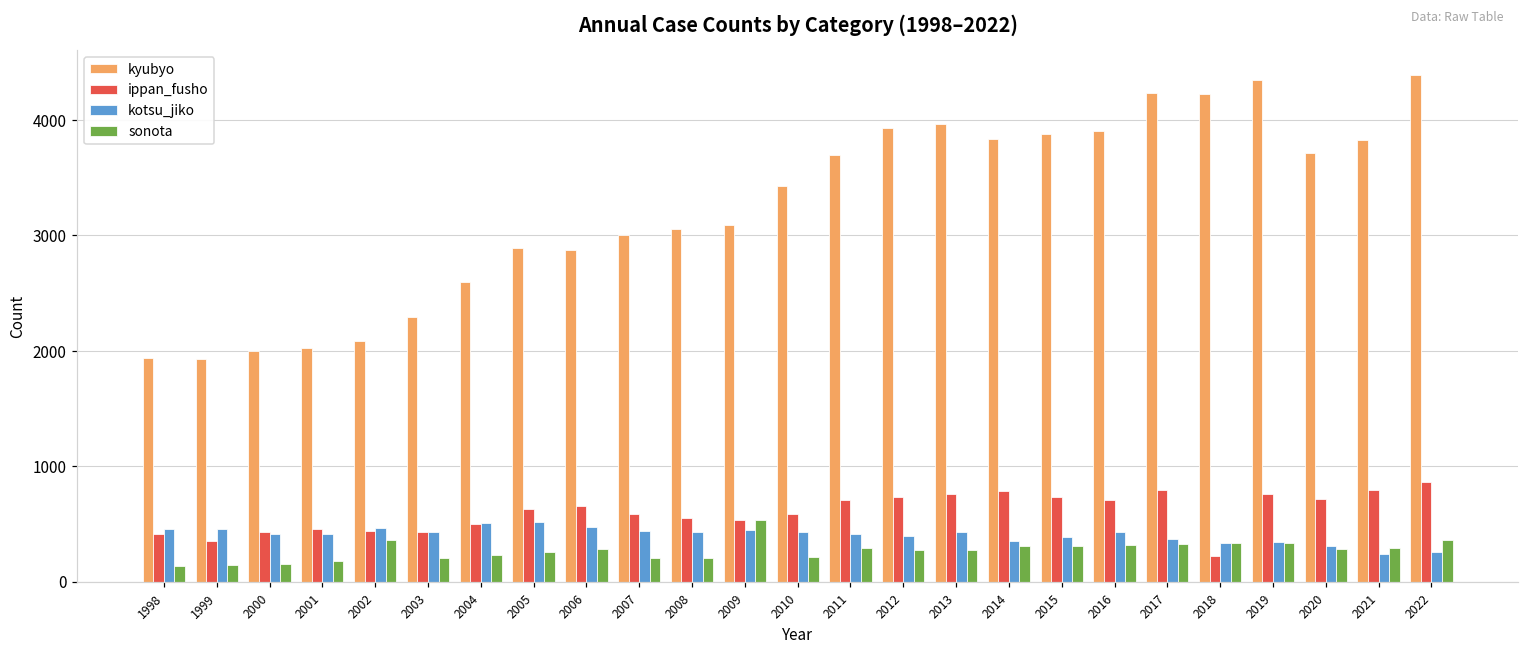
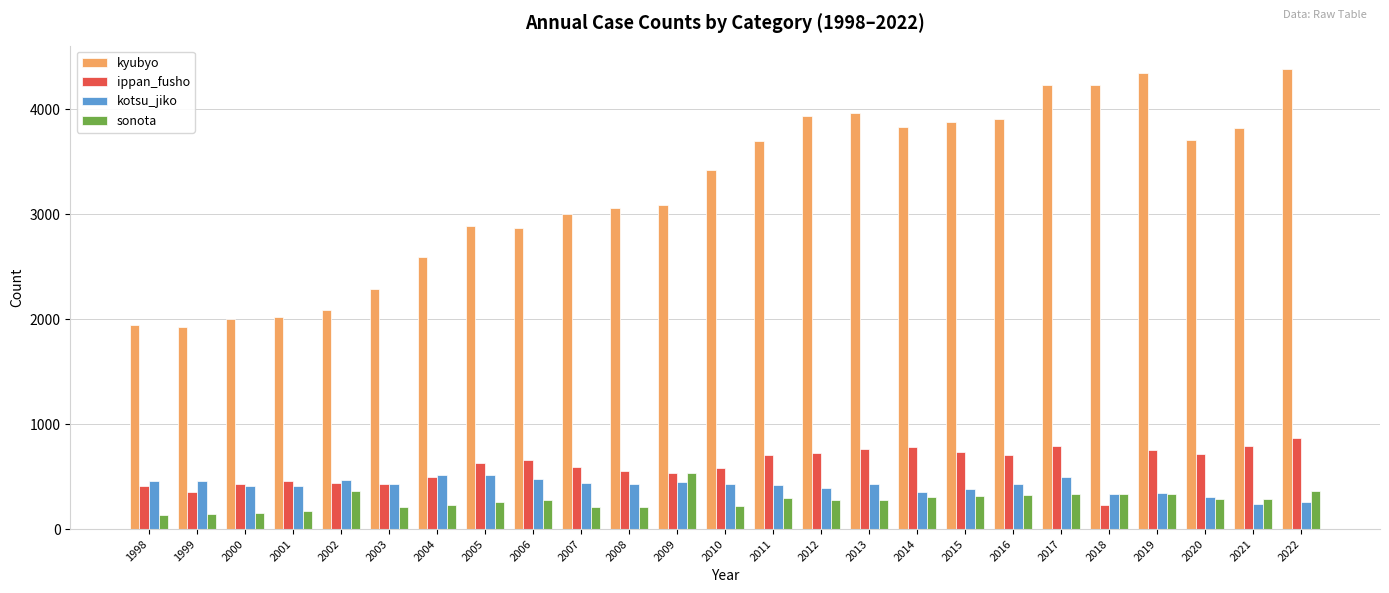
kotsu_jiko, 2017: 370 -> 500
